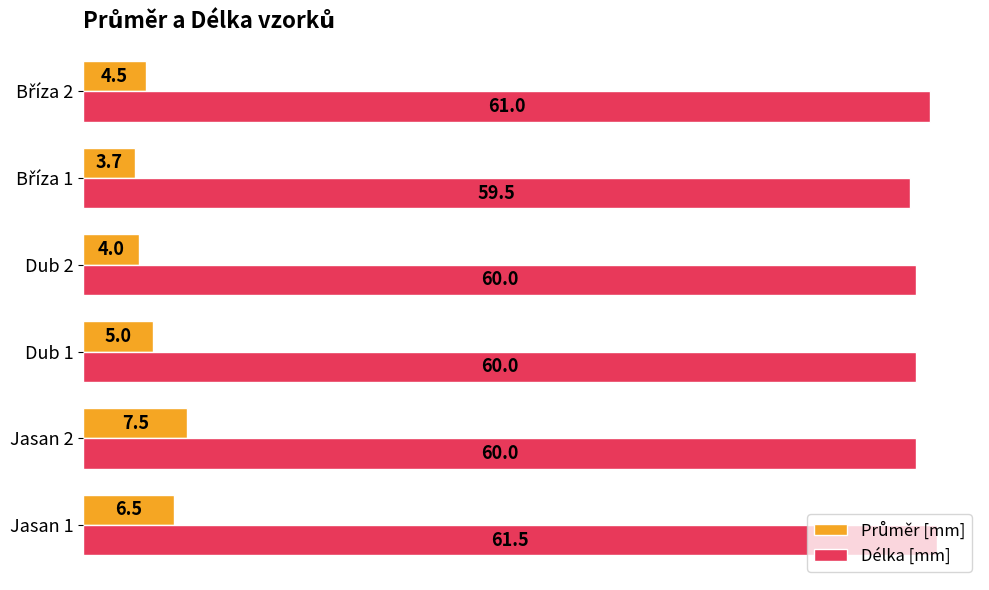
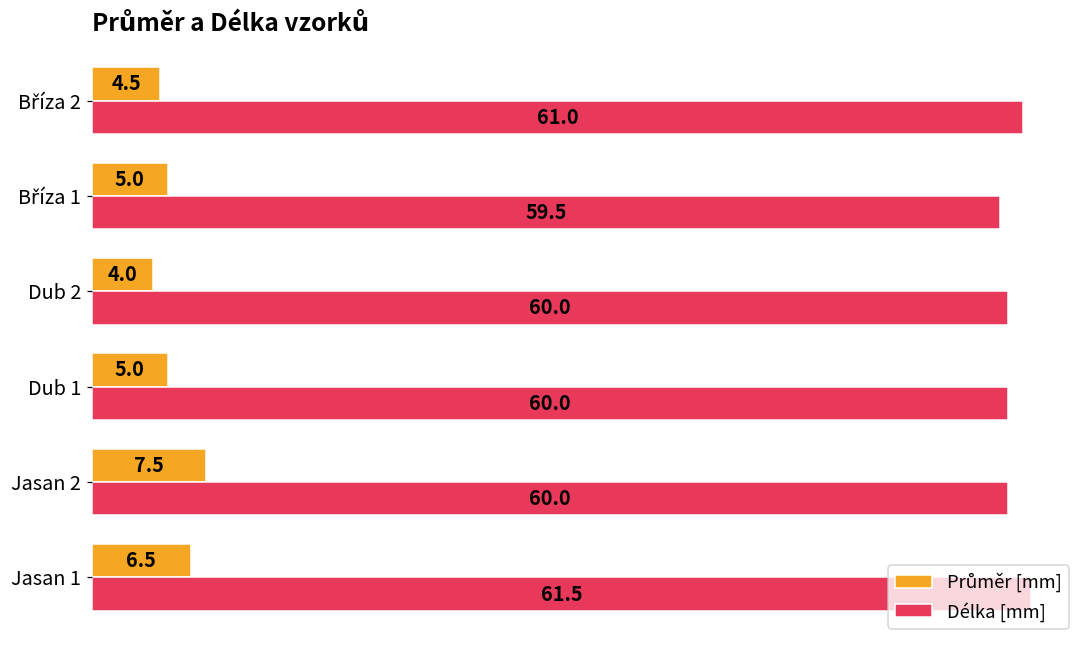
Průměr [mm], Bříza 1: 3.7 -> 5.0
